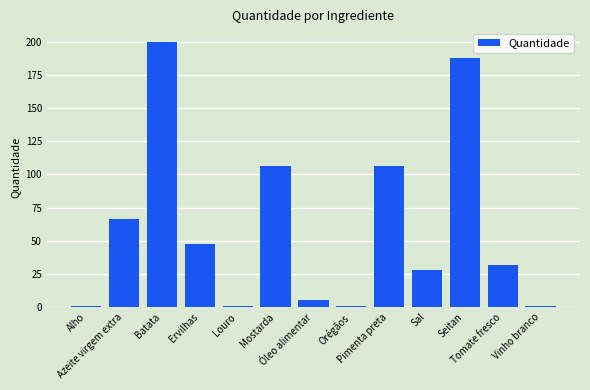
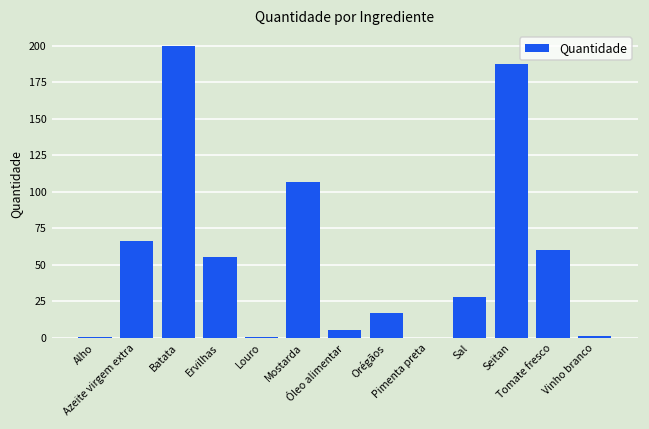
Ervilhas: 48 -> 55
Orégãos: 1 -> 17
Pimenta preta: 106 -> 0
Tomate fresco: 32 -> 60
